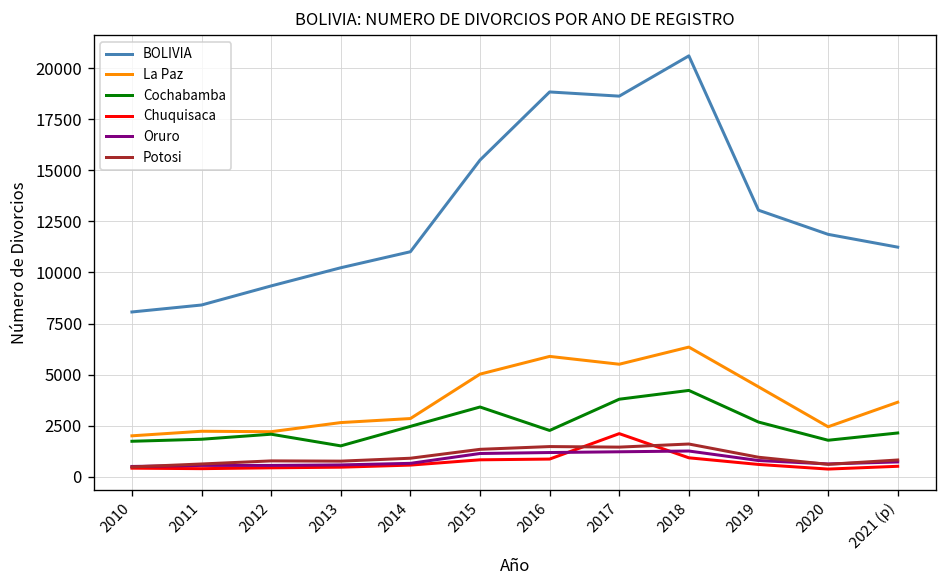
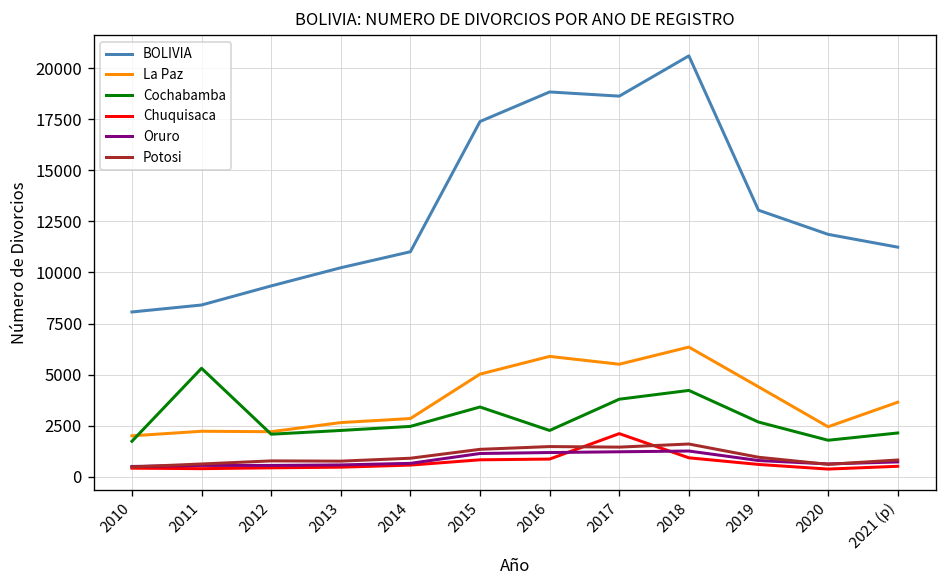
Cochabamba, 2011: 1800 -> 5300
Cochabamba, 2013: 1500 -> 2300
BOLIVIA, 2015: 15500 -> 17400
